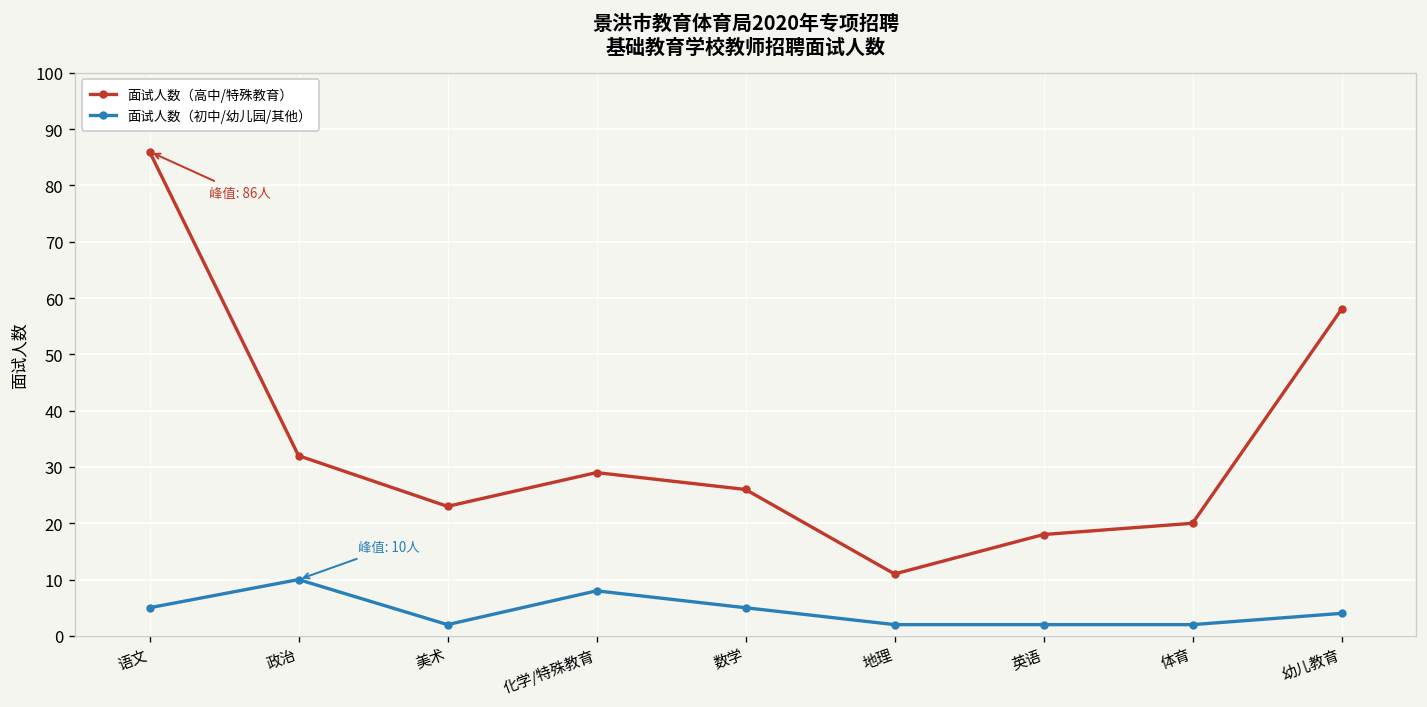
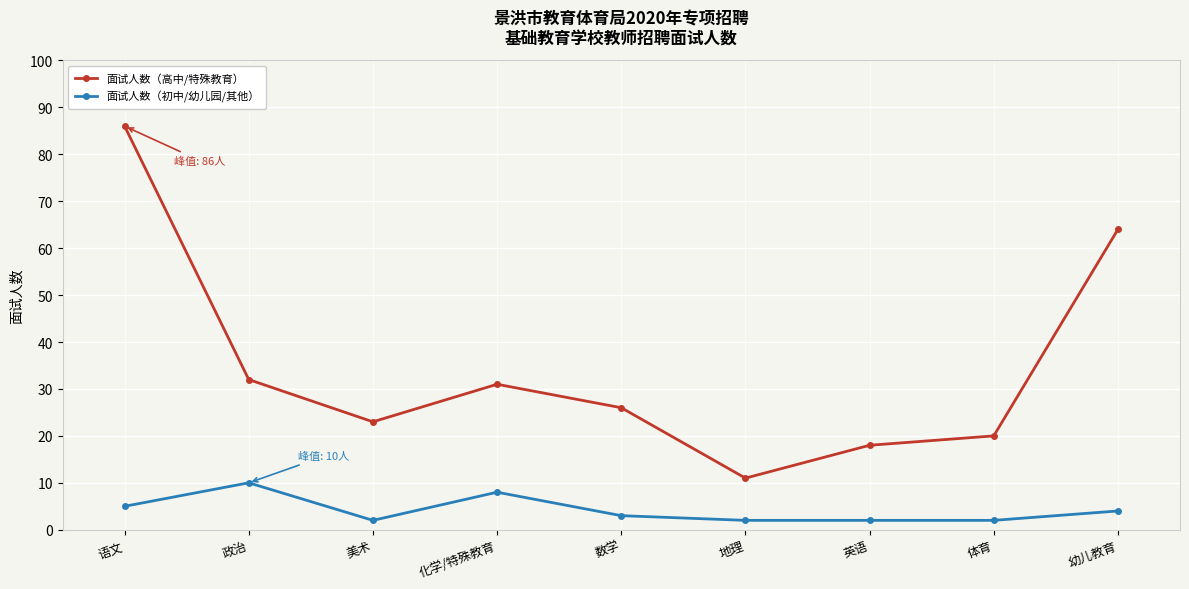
面试人数（高中/特殊教育）, 化学/特殊教育: 29 -> 31
面试人数（初中/幼儿园/其他）, 数学: 5 -> 3
面试人数（高中/特殊教育）, 幼儿教育: 58 -> 64
